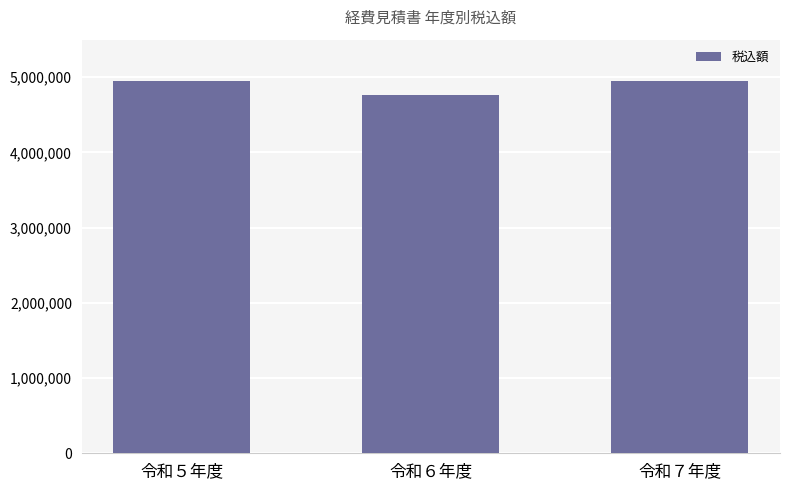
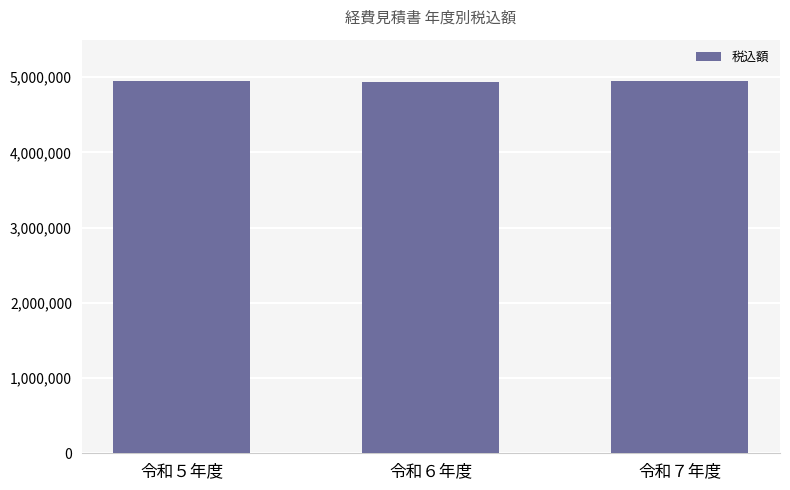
令和６年度: 4,800,000 -> 4,900,000
